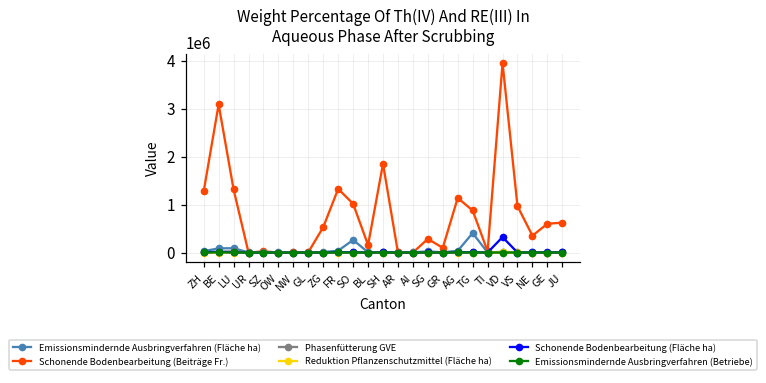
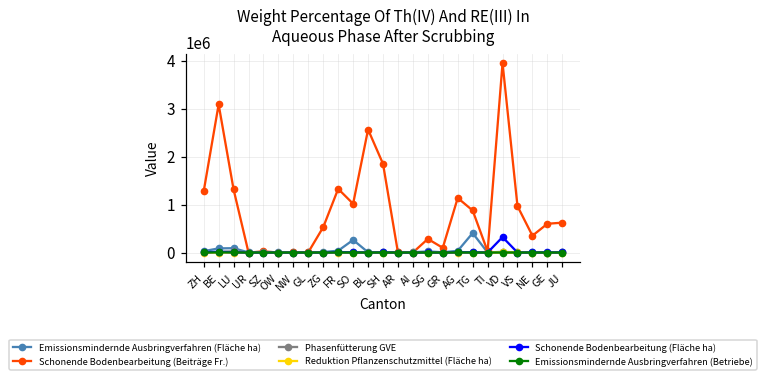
Schonende Bodenbearbeitung (Beiträge Fr.), BL: 200000 -> 2600000
